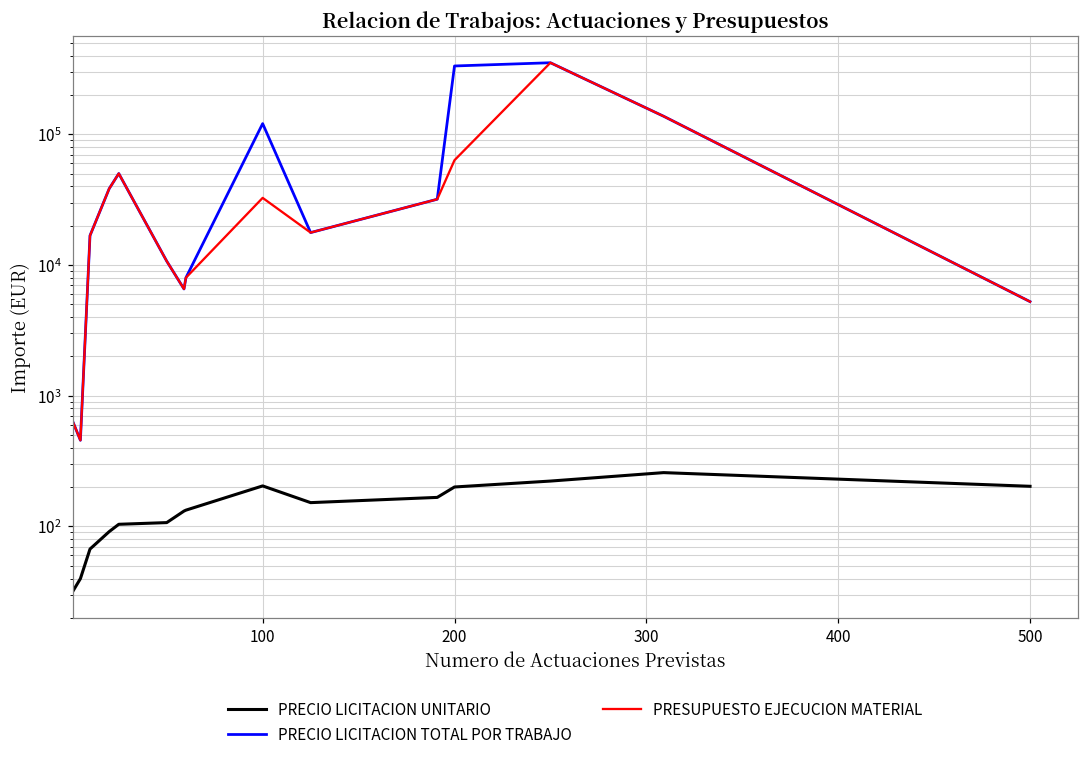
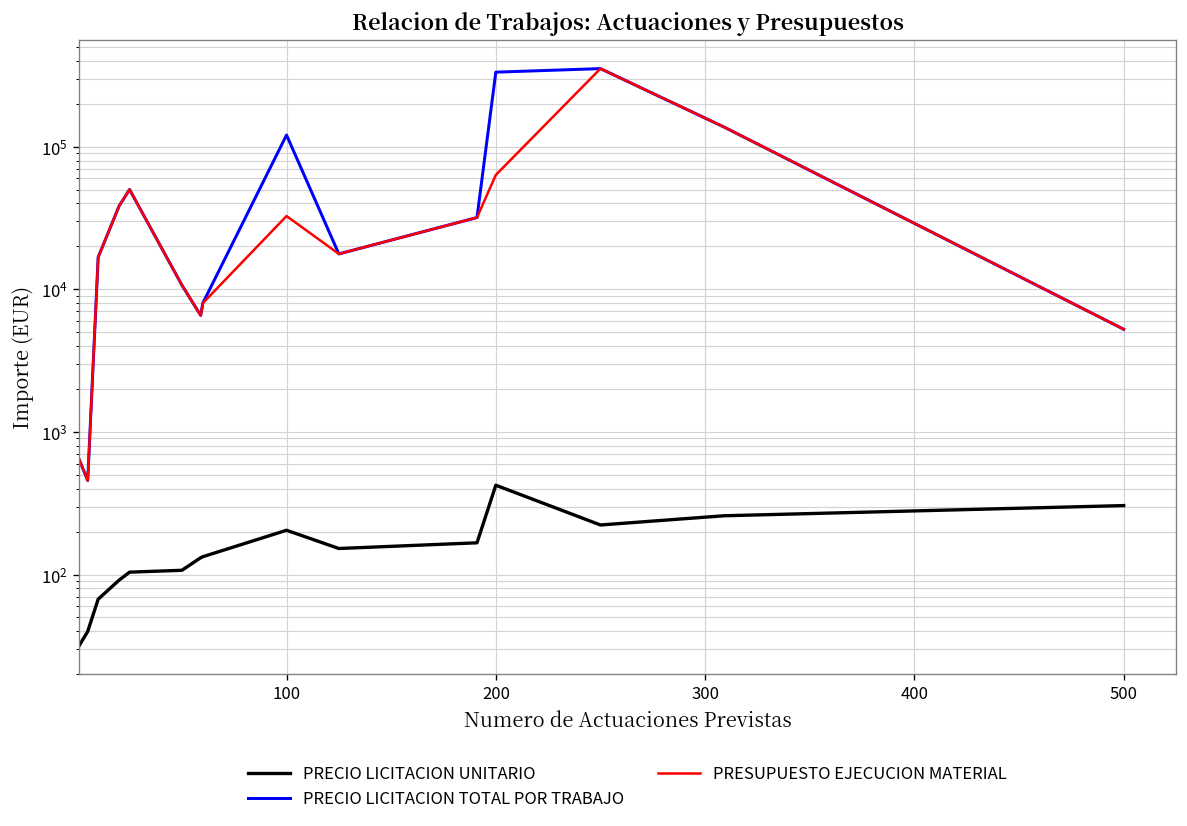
PRECIO LICITACION UNITARIO, 200: 200 -> 420
PRECIO LICITACION UNITARIO, 500: 200 -> 300
